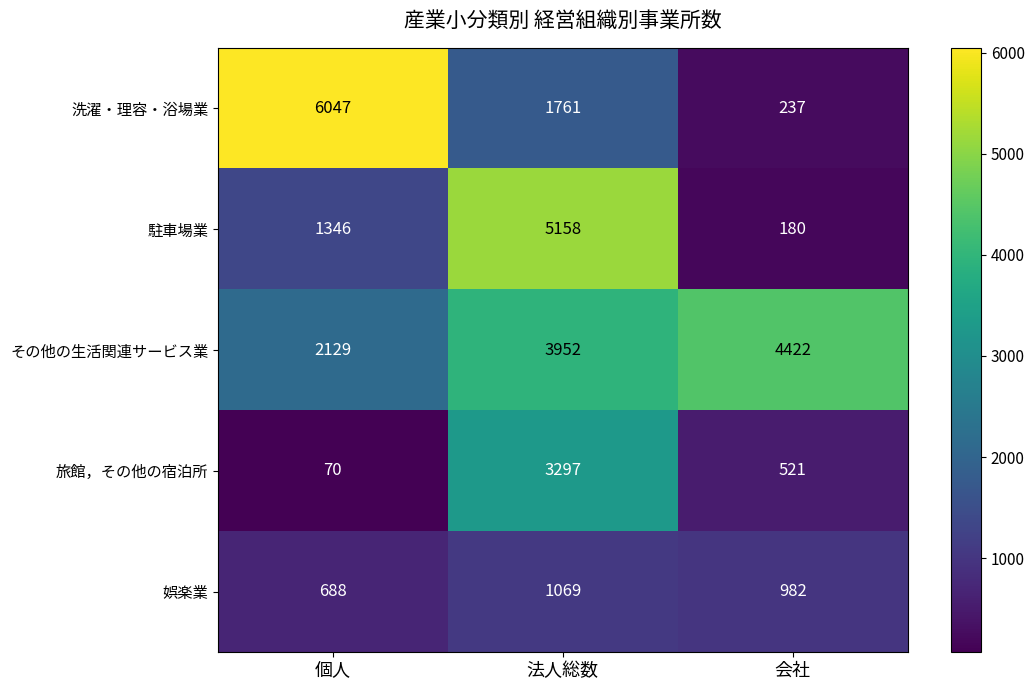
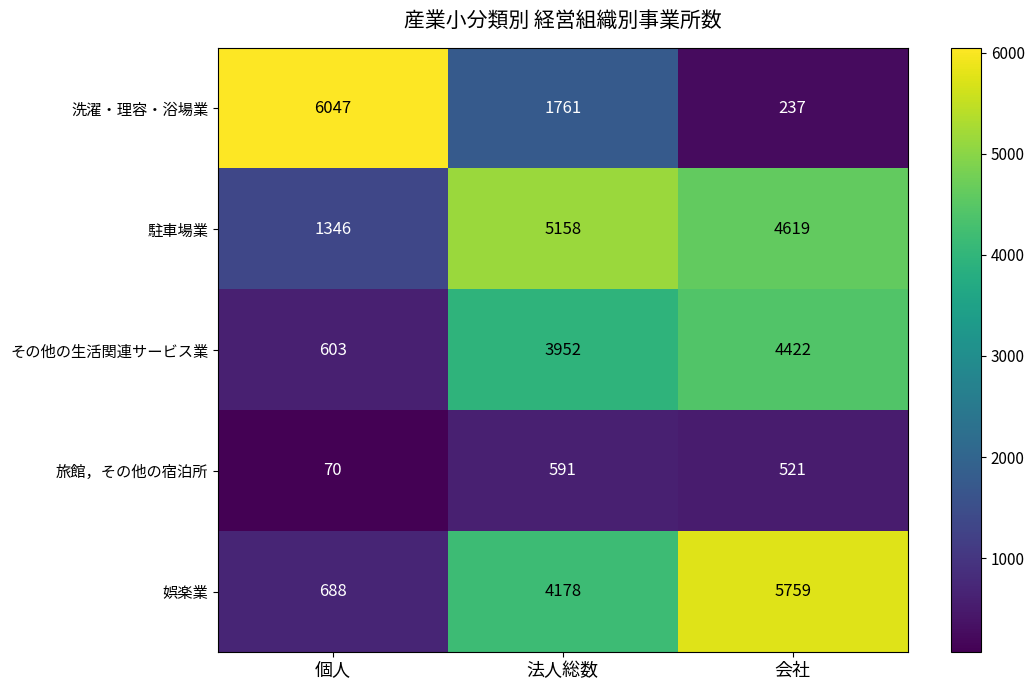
駐車場業, 会社: 180 -> 4619
その他の生活関連サービス業, 個人: 2129 -> 603
旅館，その他の宿泊所, 法人総数: 3297 -> 591
娯楽業, 法人総数: 1069 -> 4178
娯楽業, 会社: 982 -> 5759
